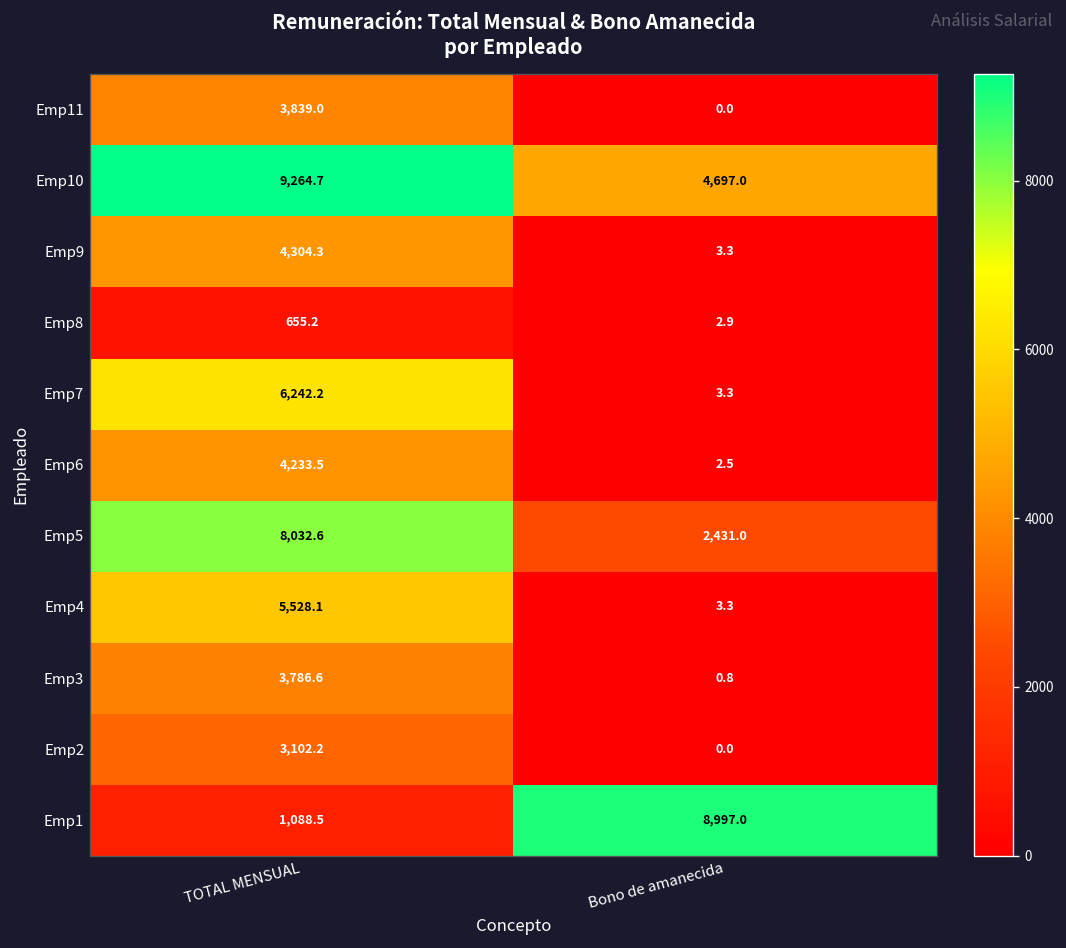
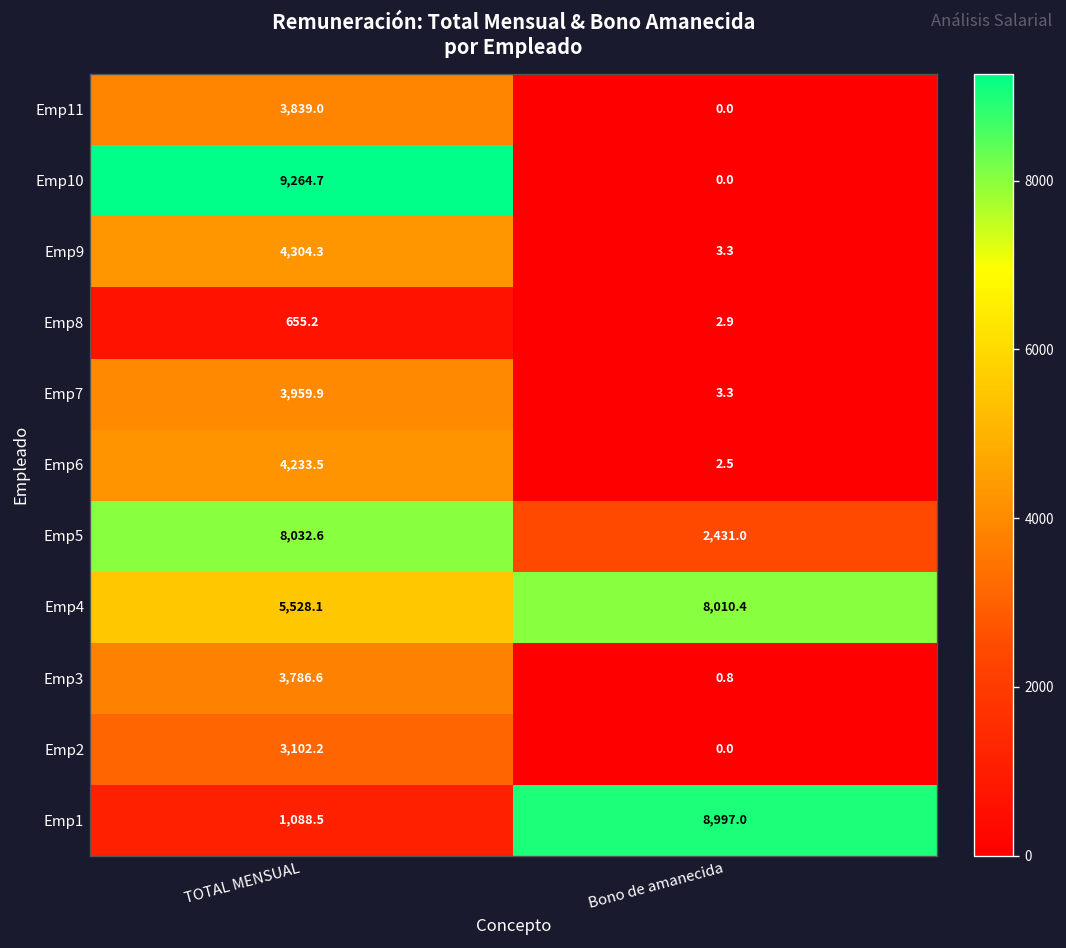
Emp10, Bono de amanecida: 4,697.0 -> 0.0
Emp7, TOTAL MENSUAL: 6,242.2 -> 3,959.9
Emp4, Bono de amanecida: 3.3 -> 8,010.4
